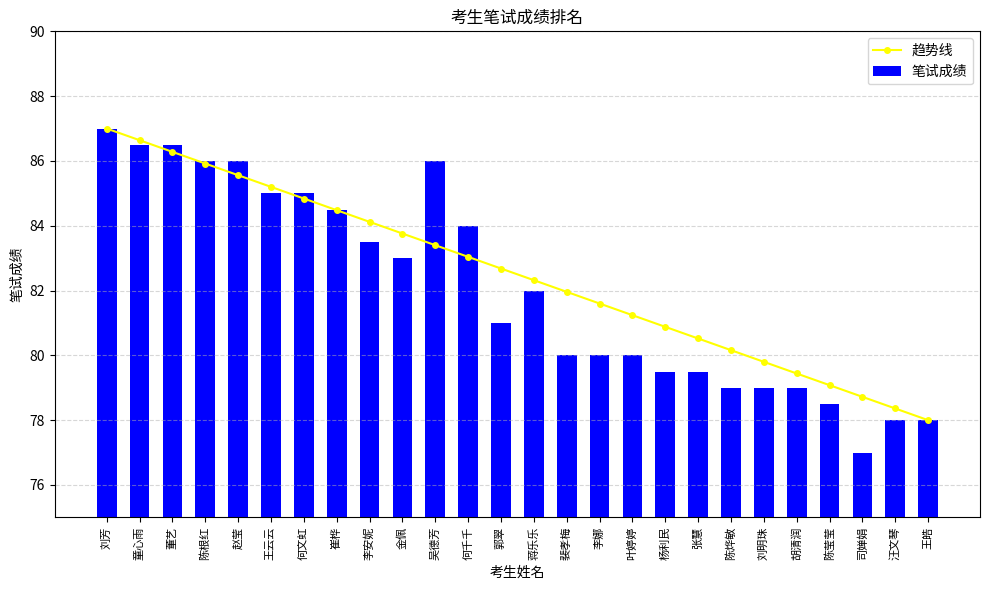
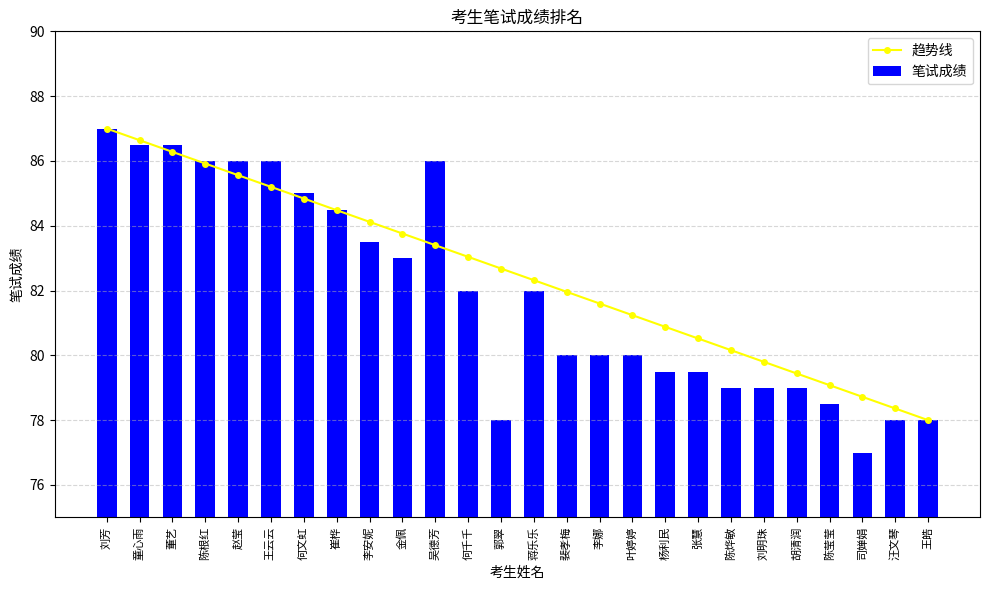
笔试成绩, 王云云: 85 -> 86
笔试成绩, 何千千: 84 -> 82
笔试成绩, 郭翠: 81 -> 78
